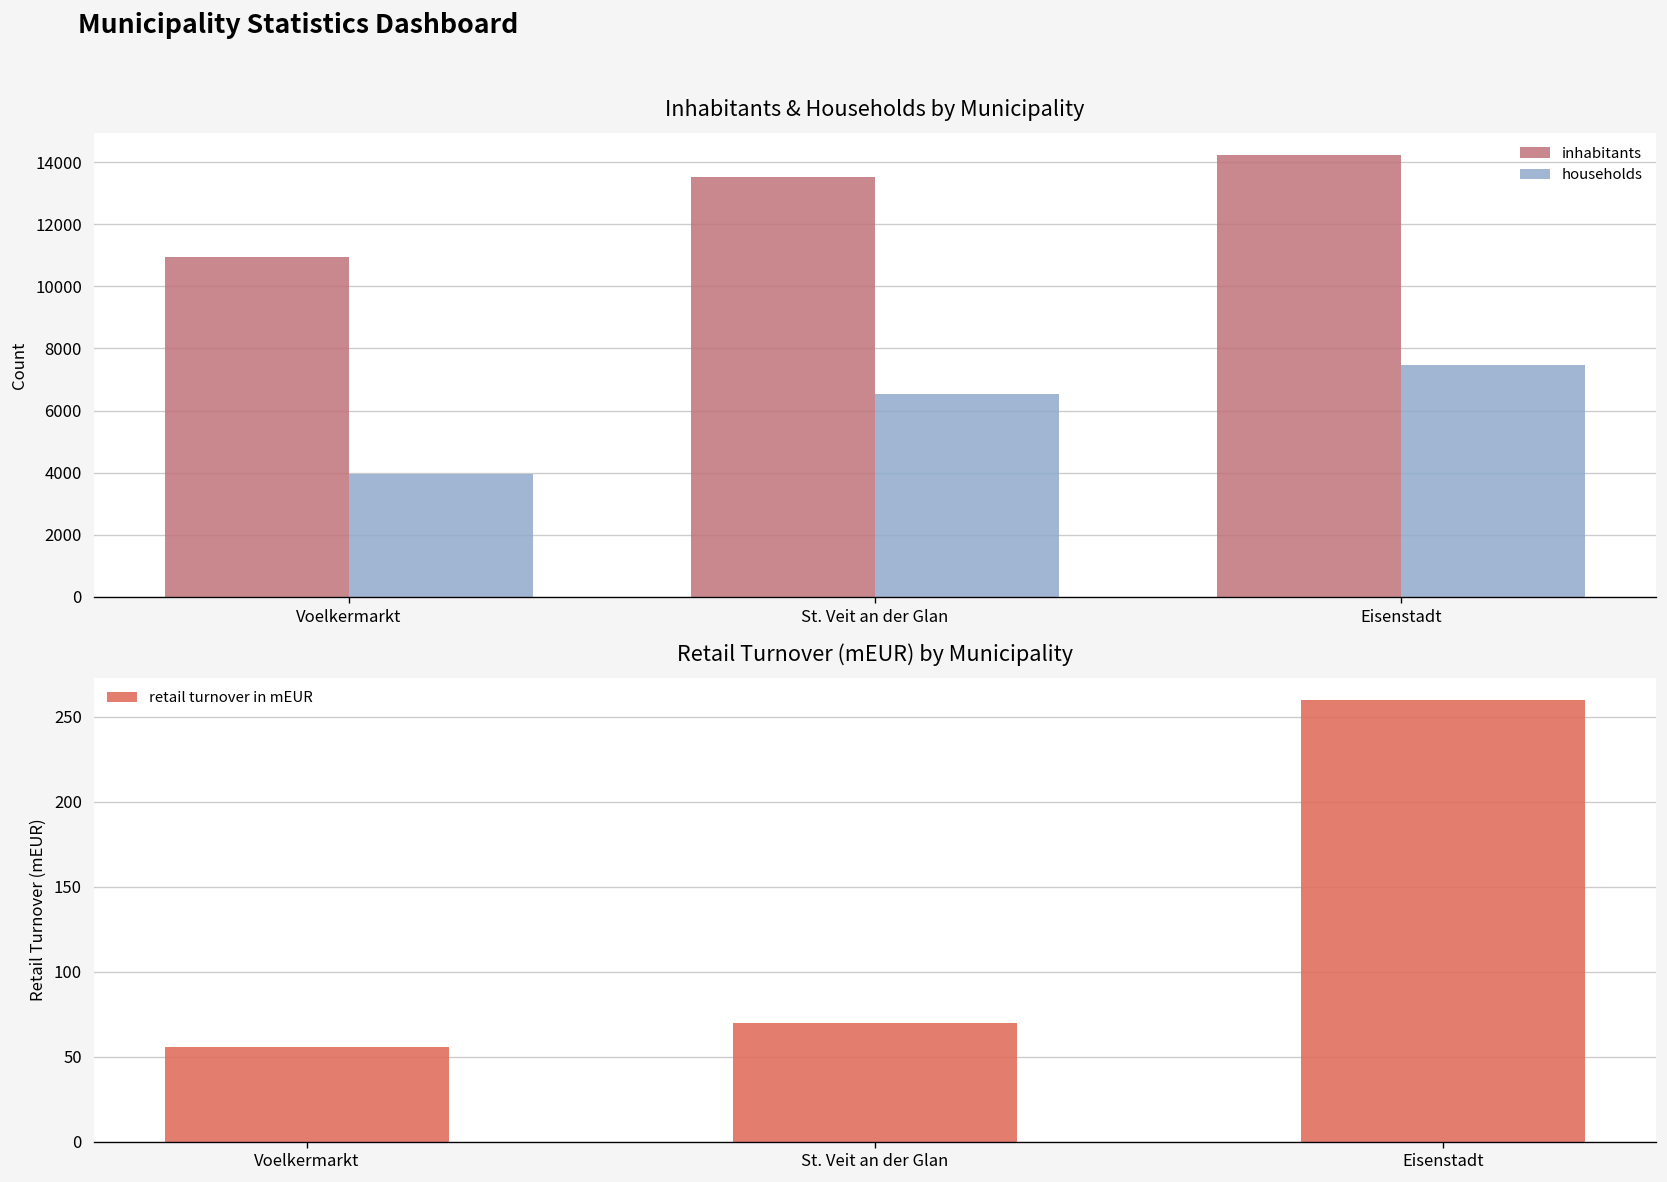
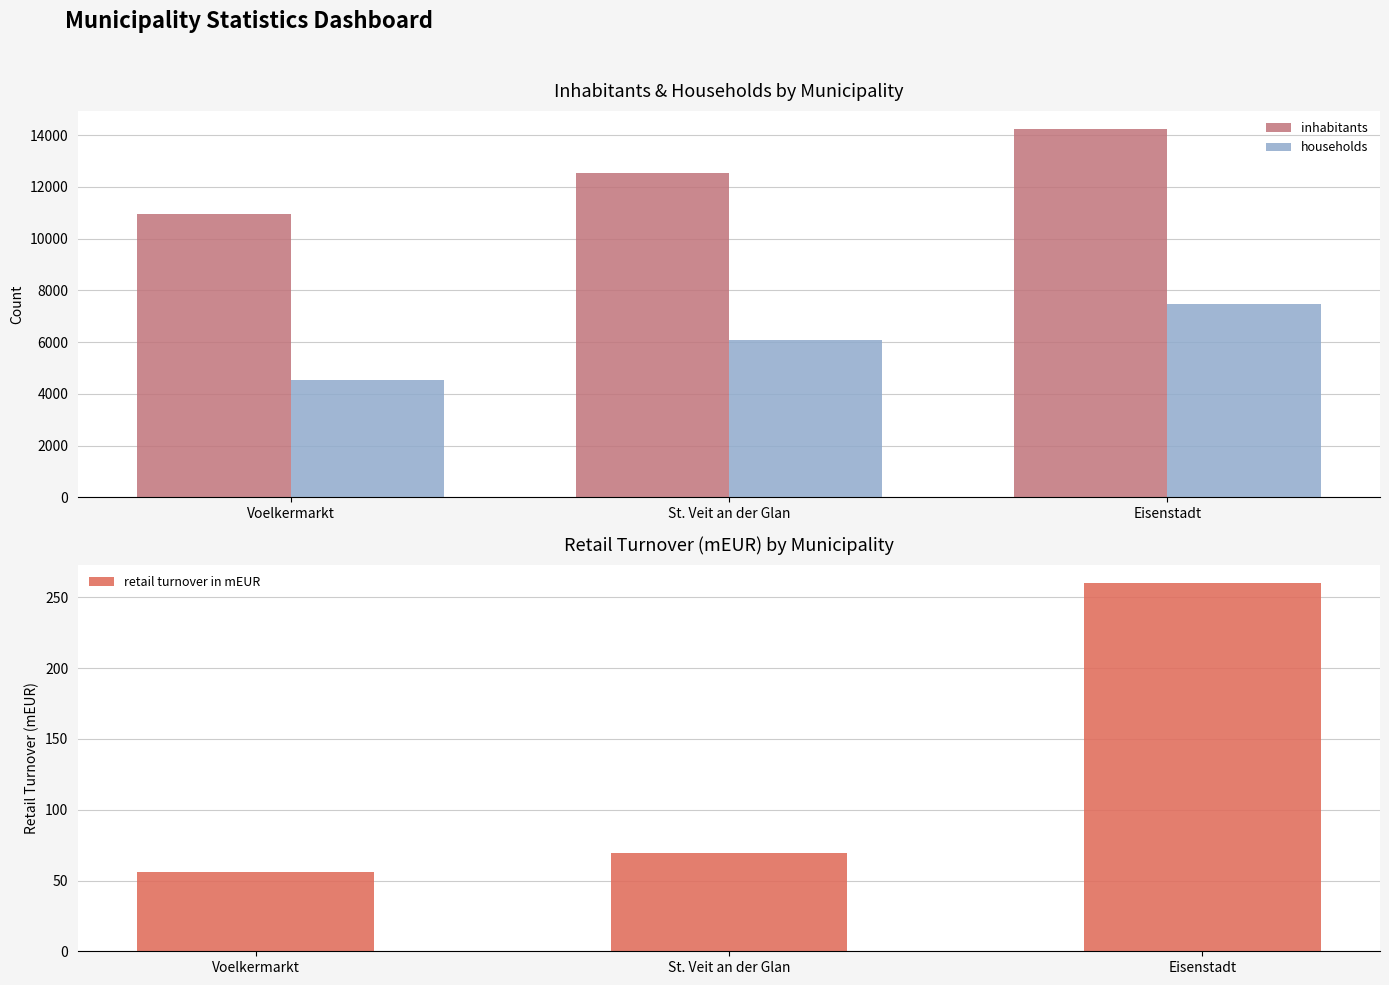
Inhabitants & Households by Municipality, households, Voelkermarkt: 4000 -> 4500
Inhabitants & Households by Municipality, inhabitants, St. Veit an der Glan: 13500 -> 12500
Inhabitants & Households by Municipality, households, St. Veit an der Glan: 6500 -> 6100
